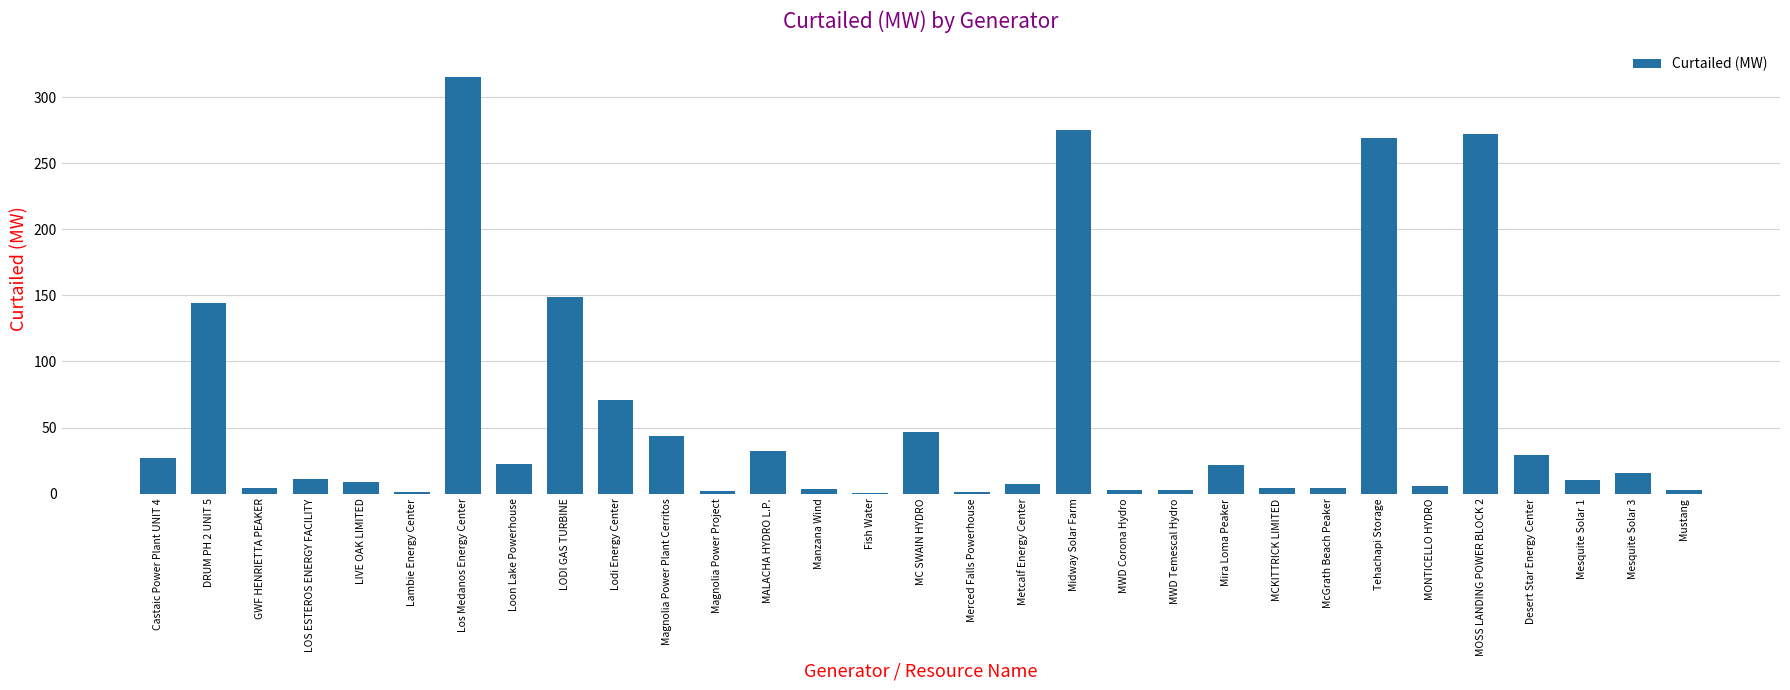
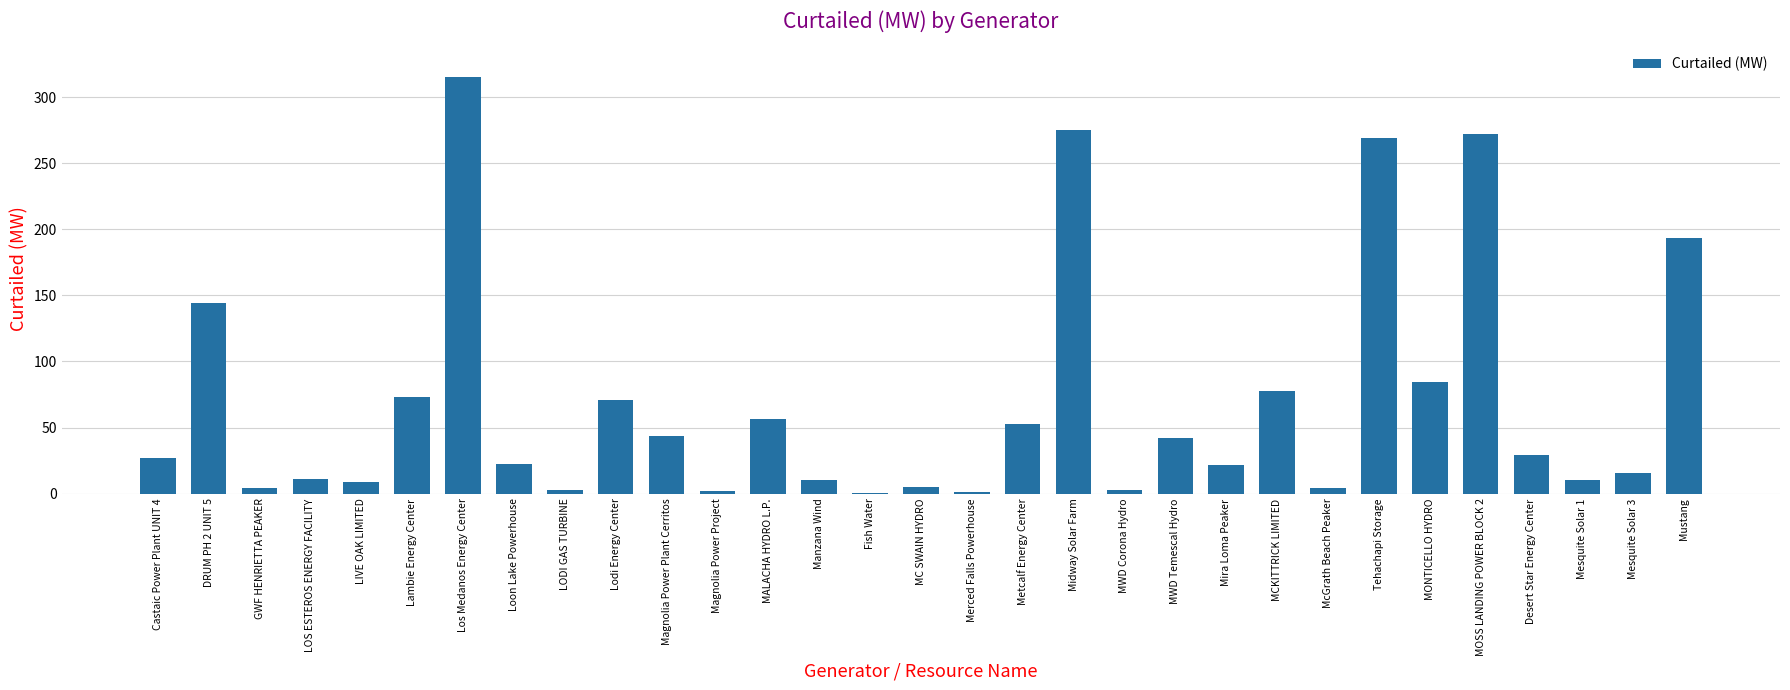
Lambie Energy Center: 2 -> 73
LODI GAS TURBINE: 149 -> 3
MALACHA HYDRO L.P.: 33 -> 56
Manzana Wind: 3 -> 10
MC SWAIN HYDRO: 46 -> 5
Metcalf Energy Center: 7 -> 53
MWD Temescal Hydro: 3 -> 42
MCKITTRICK LIMITED: 4 -> 77
MONTICELLO HYDRO: 6 -> 84
Mustang: 3 -> 193
